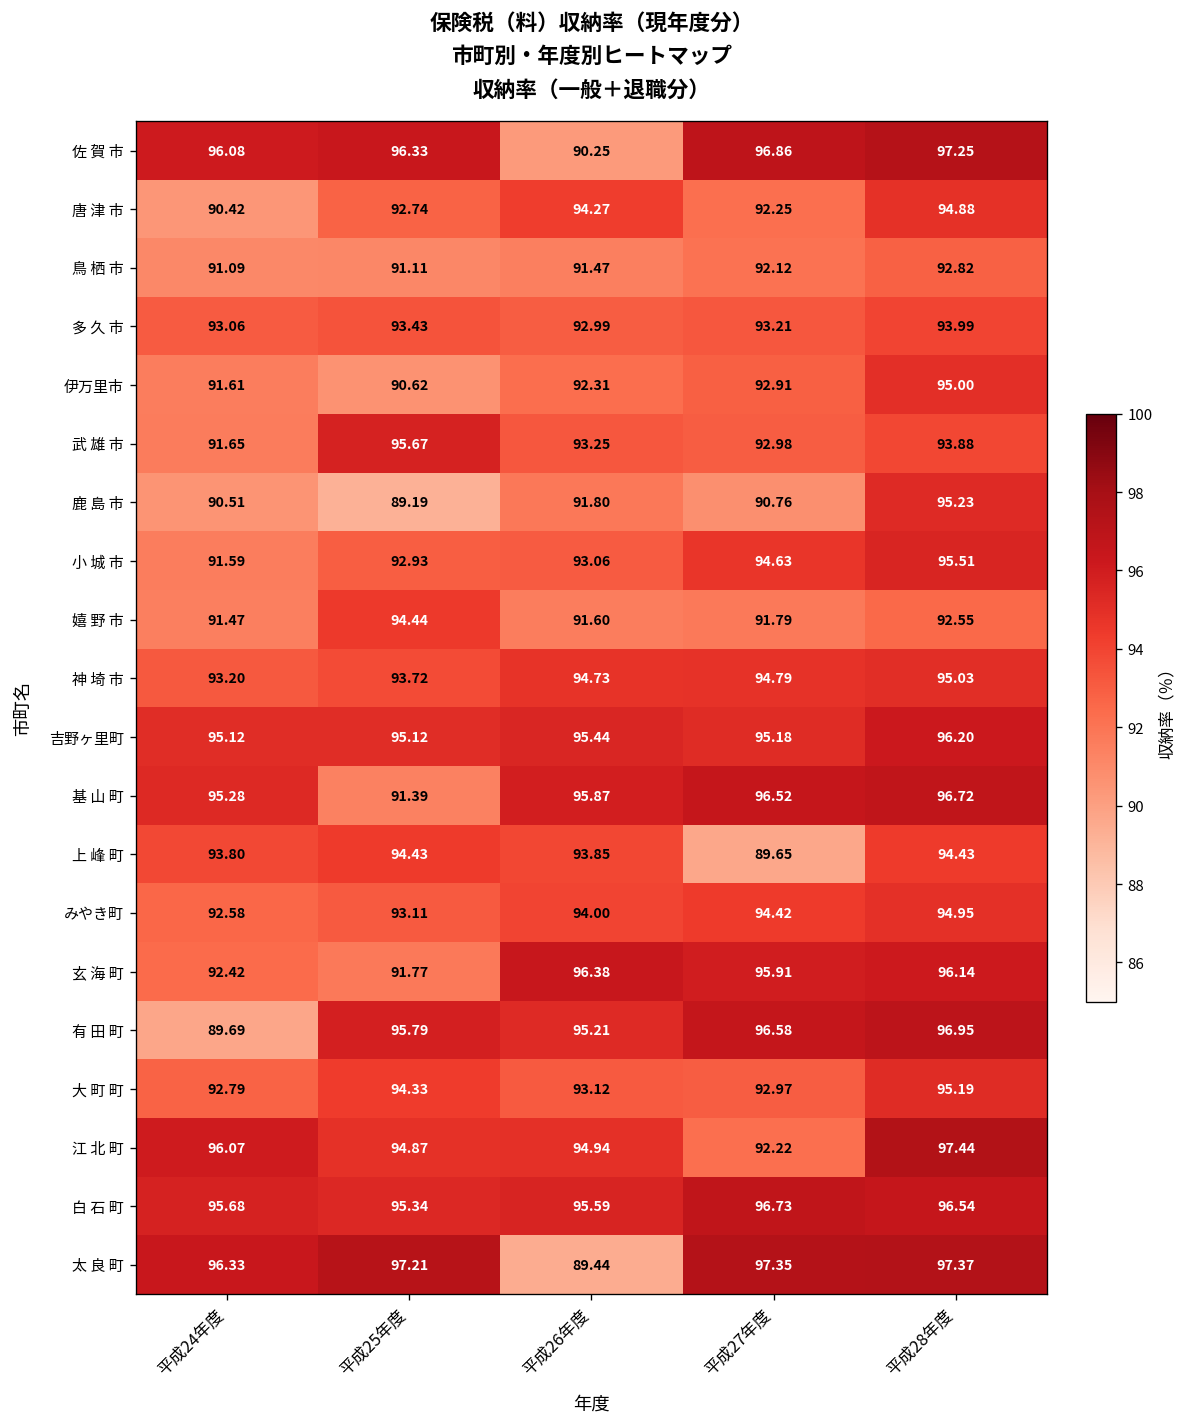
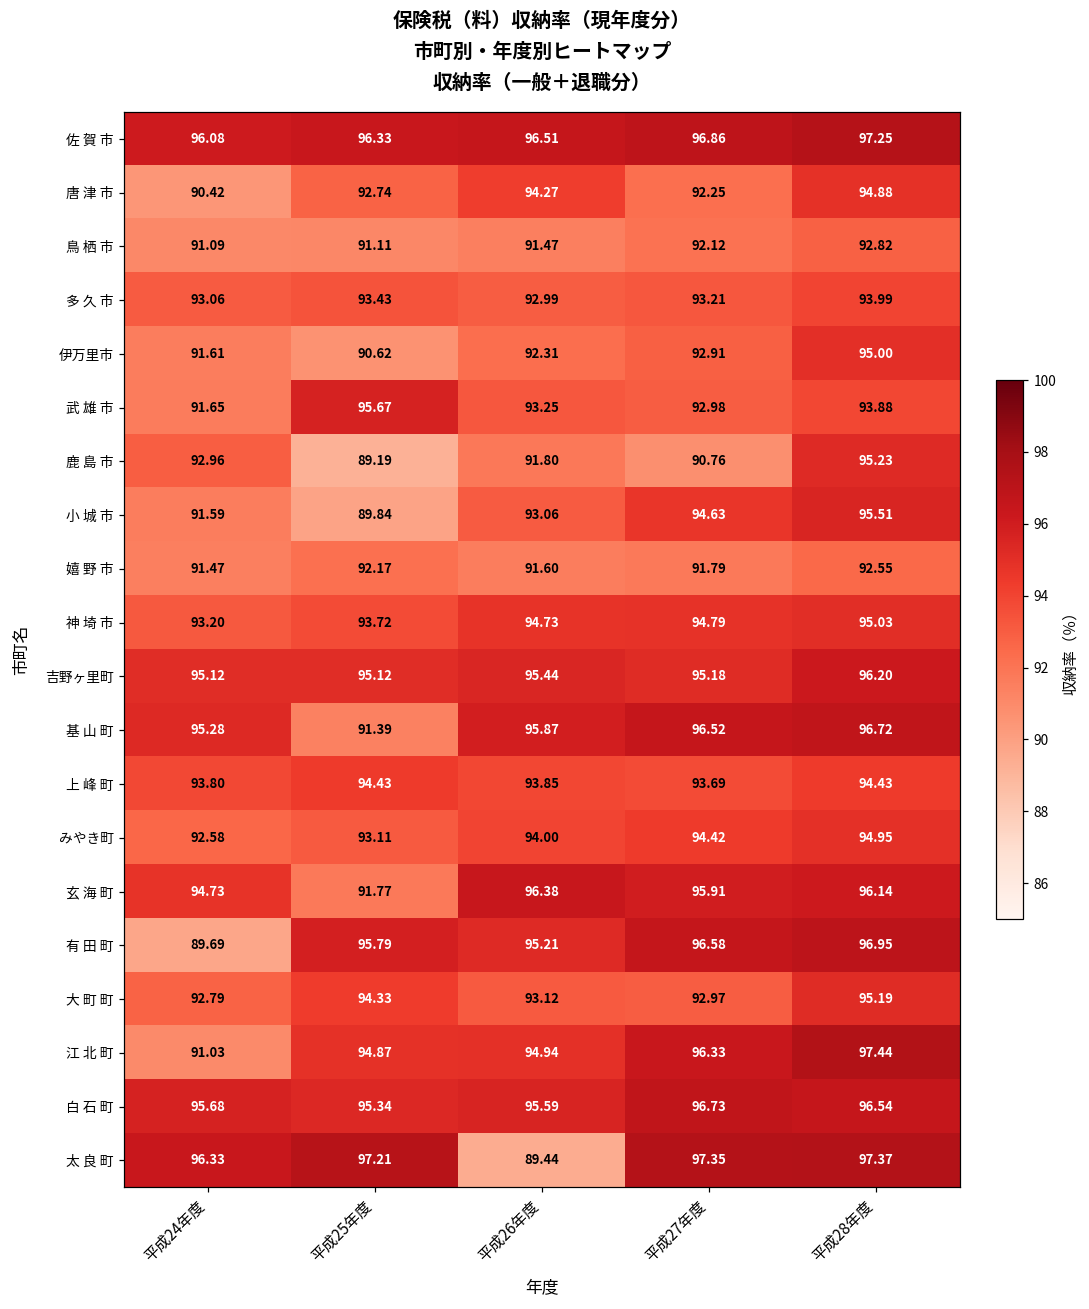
佐 賀 市, 平成26年度: 90.25 -> 96.51
鹿 島 市, 平成24年度: 90.51 -> 92.96
小 城 市, 平成25年度: 92.93 -> 89.84
嬉 野 市, 平成25年度: 94.44 -> 92.17
上 峰 町, 平成27年度: 89.65 -> 93.69
玄 海 町, 平成24年度: 92.42 -> 94.73
江 北 町, 平成24年度: 96.07 -> 91.03
江 北 町, 平成27年度: 92.22 -> 96.33
